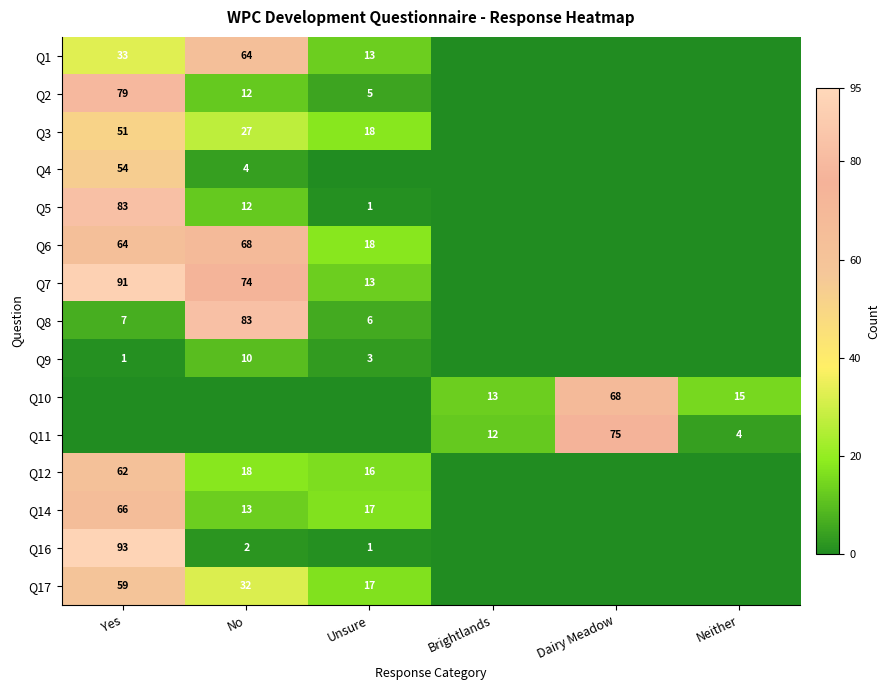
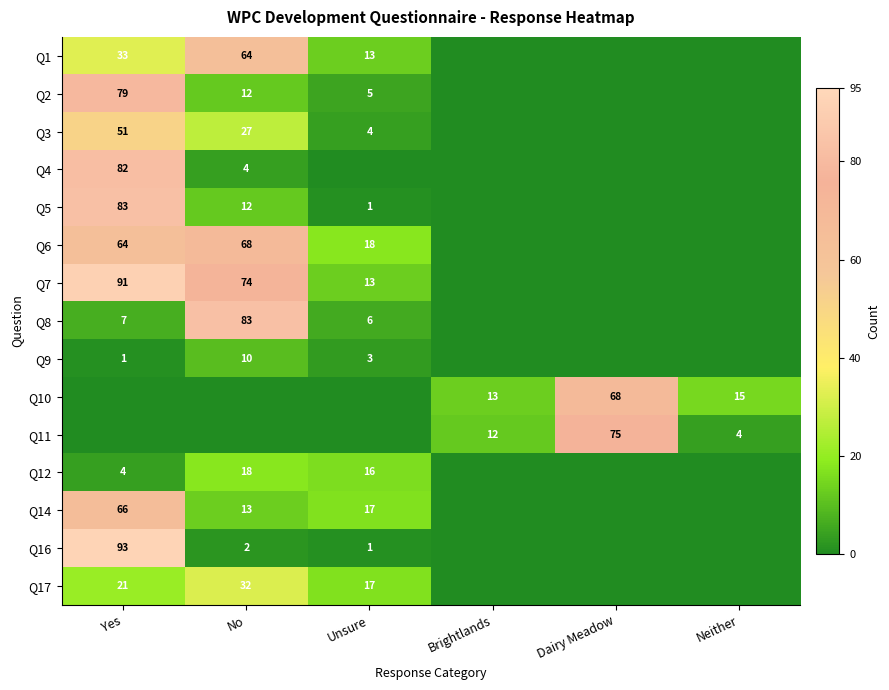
Q3, Unsure: 18 -> 4
Q4, Yes: 54 -> 82
Q12, Yes: 62 -> 4
Q17, Yes: 59 -> 21
